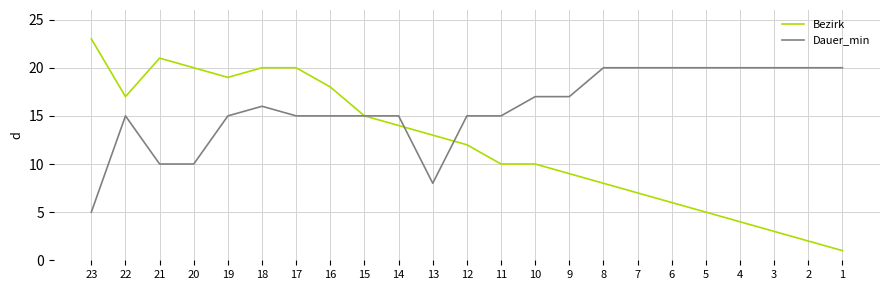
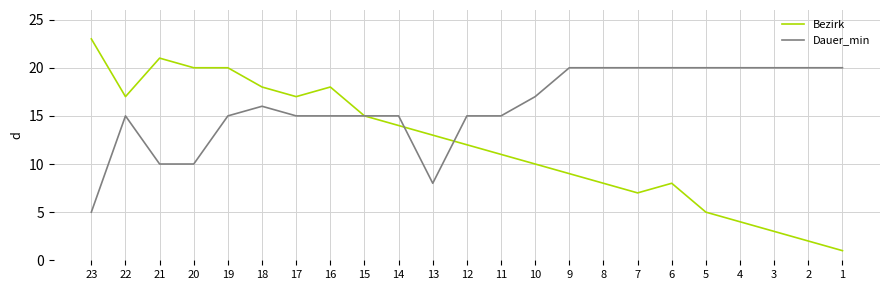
Bezirk, 19: 19 -> 20
Bezirk, 18: 20 -> 18
Bezirk, 17: 20 -> 17
Bezirk, 11: 10 -> 11
Dauer_min, 9: 17 -> 20
Bezirk, 6: 6 -> 8
